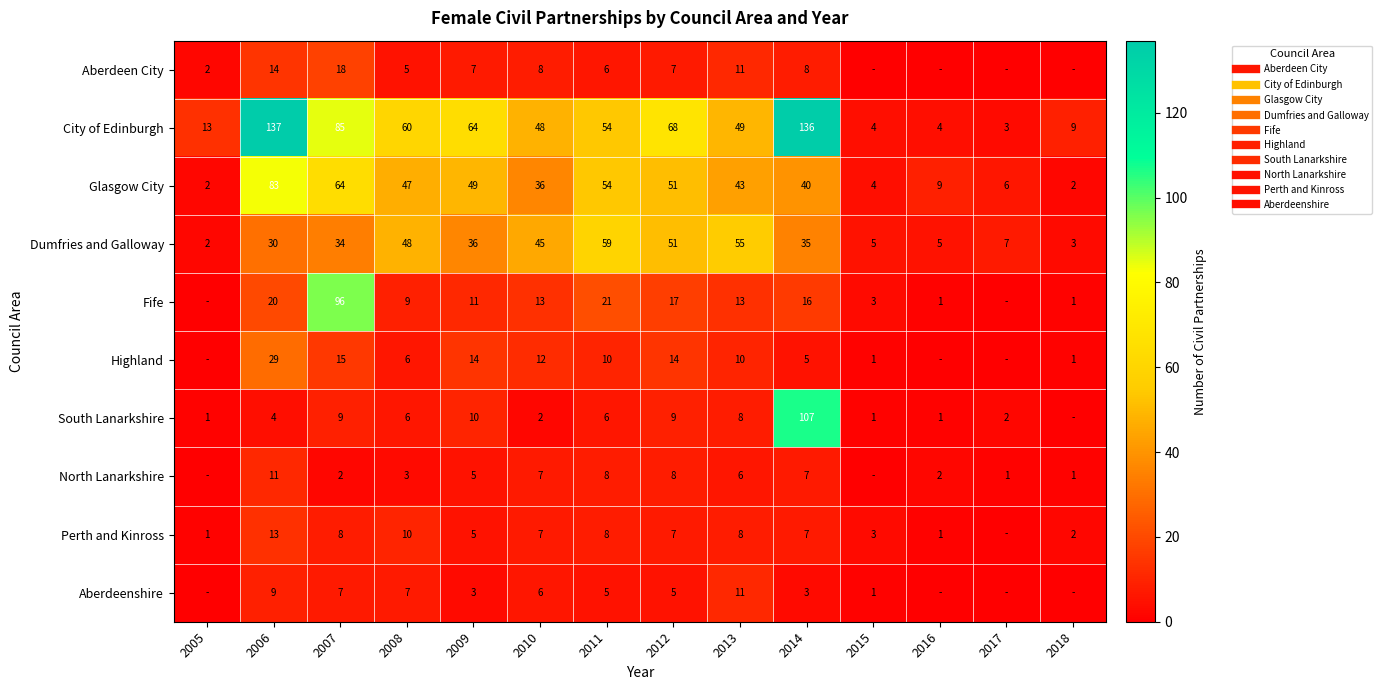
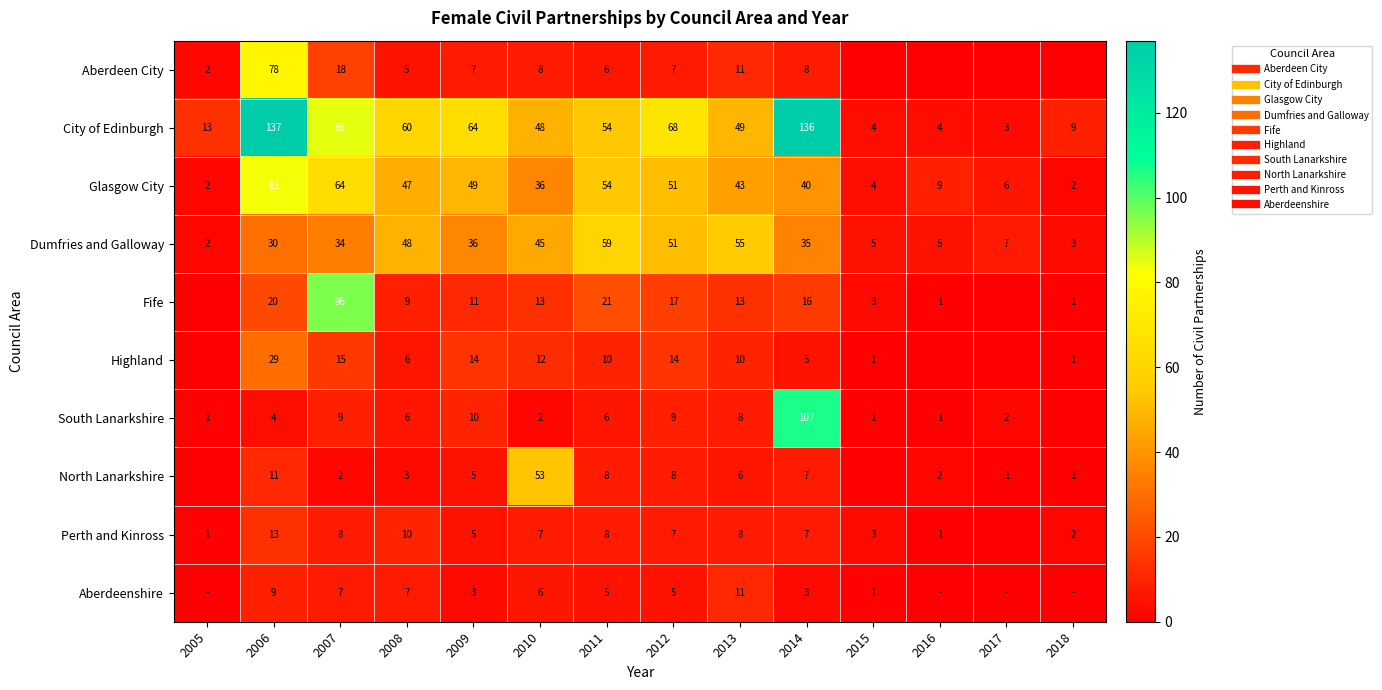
Aberdeen City, 2006: 14 -> 78
North Lanarkshire, 2010: 7 -> 53
